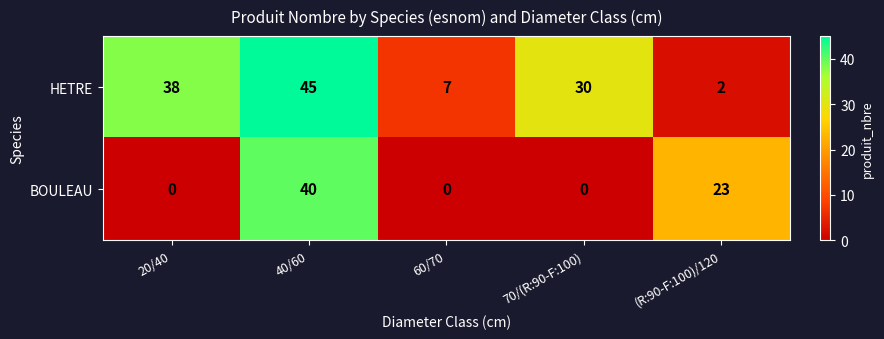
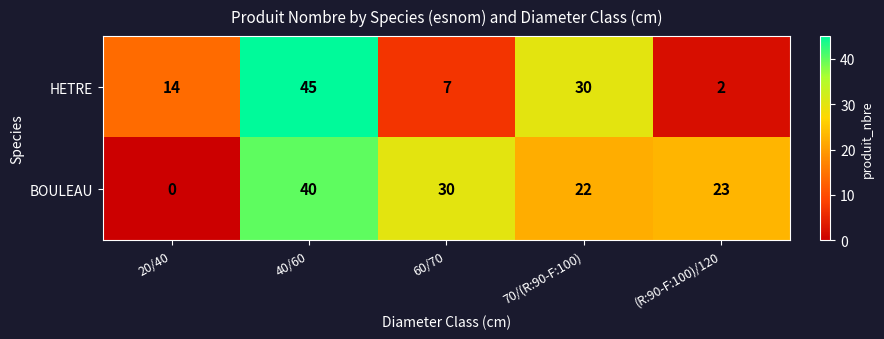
HETRE, 20/40: 38 -> 14
BOULEAU, 60/70: 0 -> 30
BOULEAU, 70/(R:90-F:100): 0 -> 22
